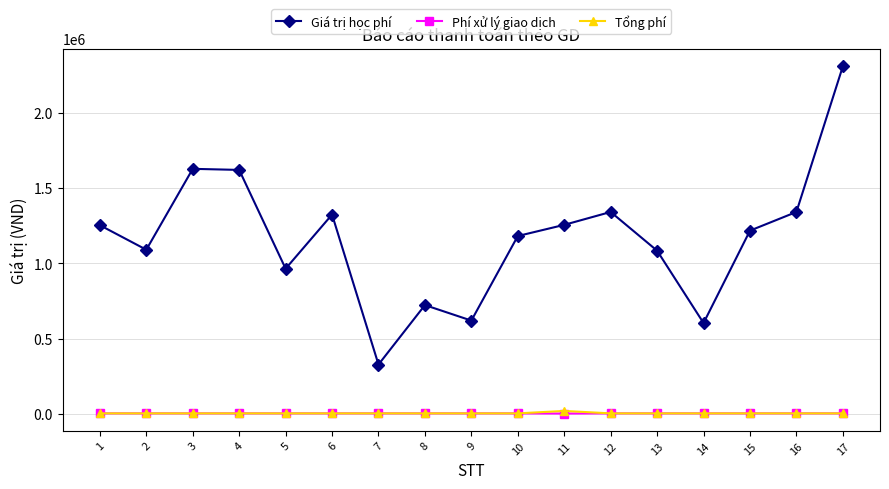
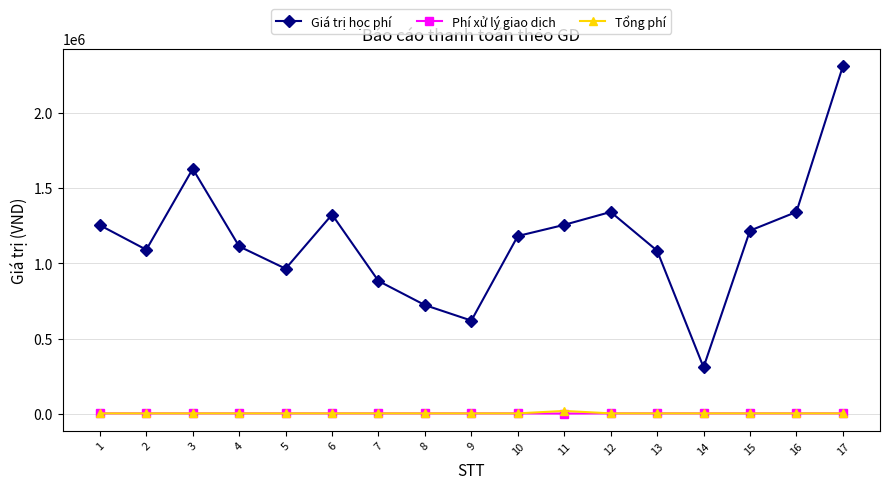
Giá trị học phí, 4: 1620000 -> 1110000
Giá trị học phí, 7: 330000 -> 880000
Giá trị học phí, 14: 600000 -> 310000
